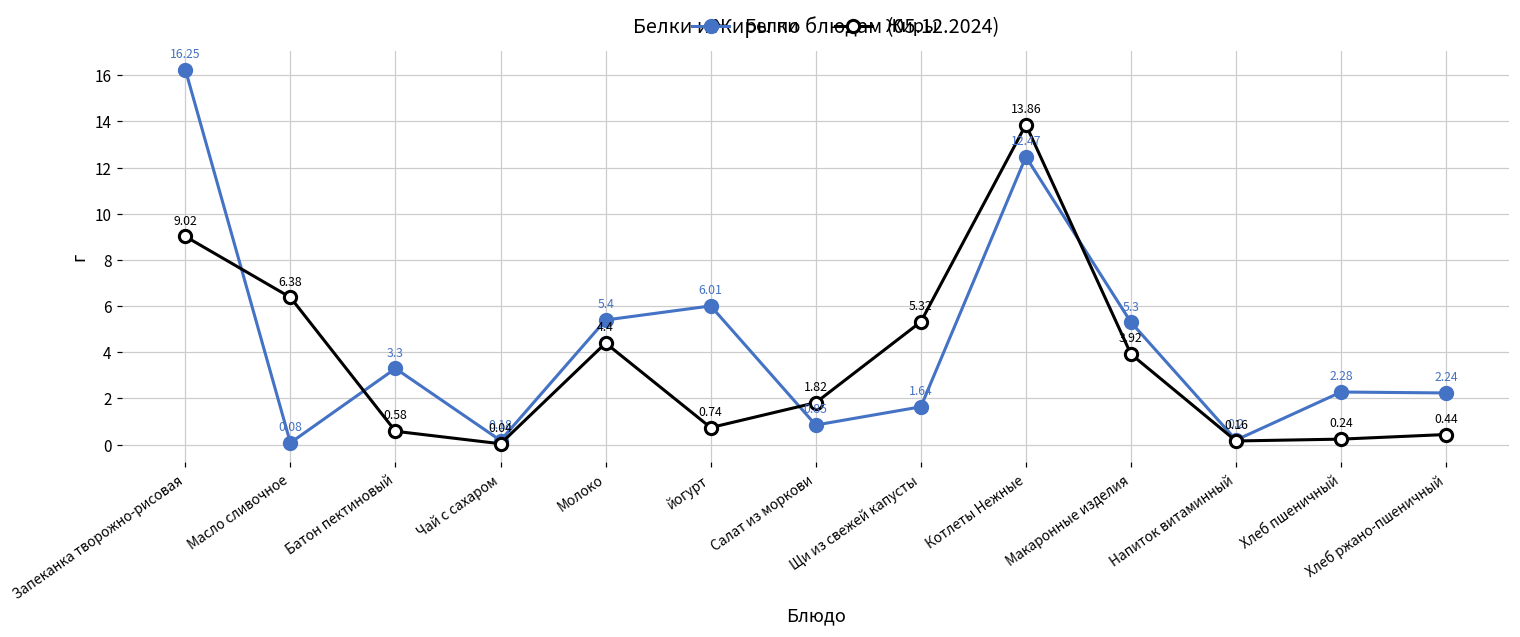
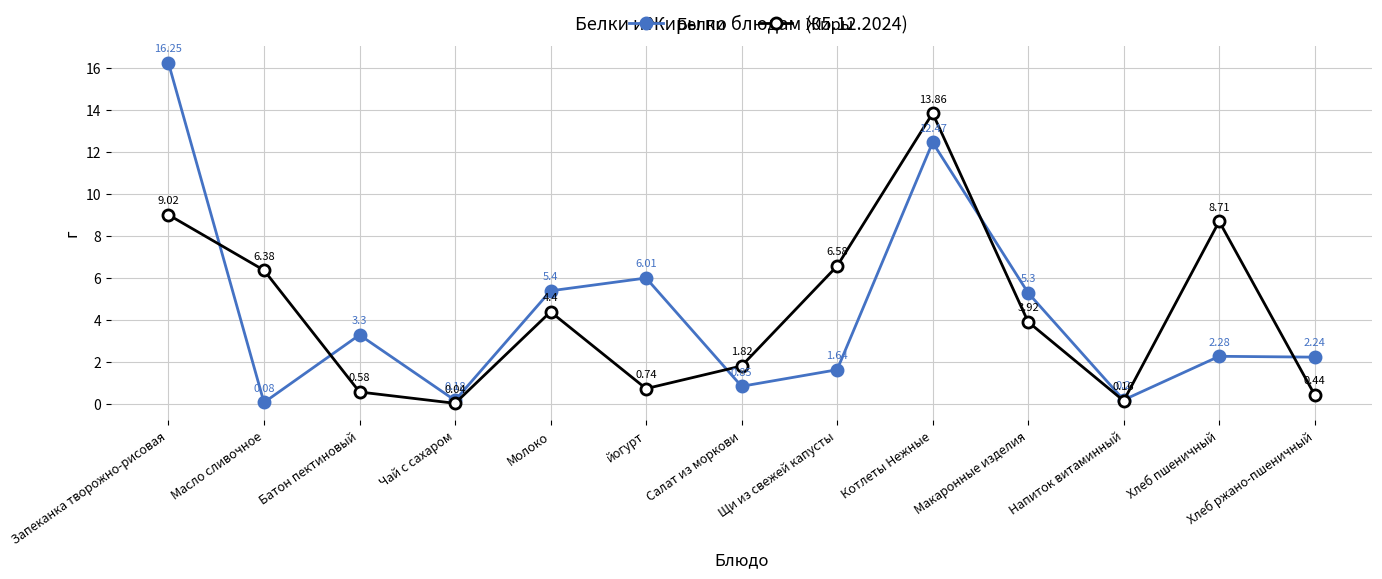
Жиры, Щи из свежей капусты: 5.32 -> 6.58
Жиры, Хлеб пшеничный: 0.24 -> 8.71
